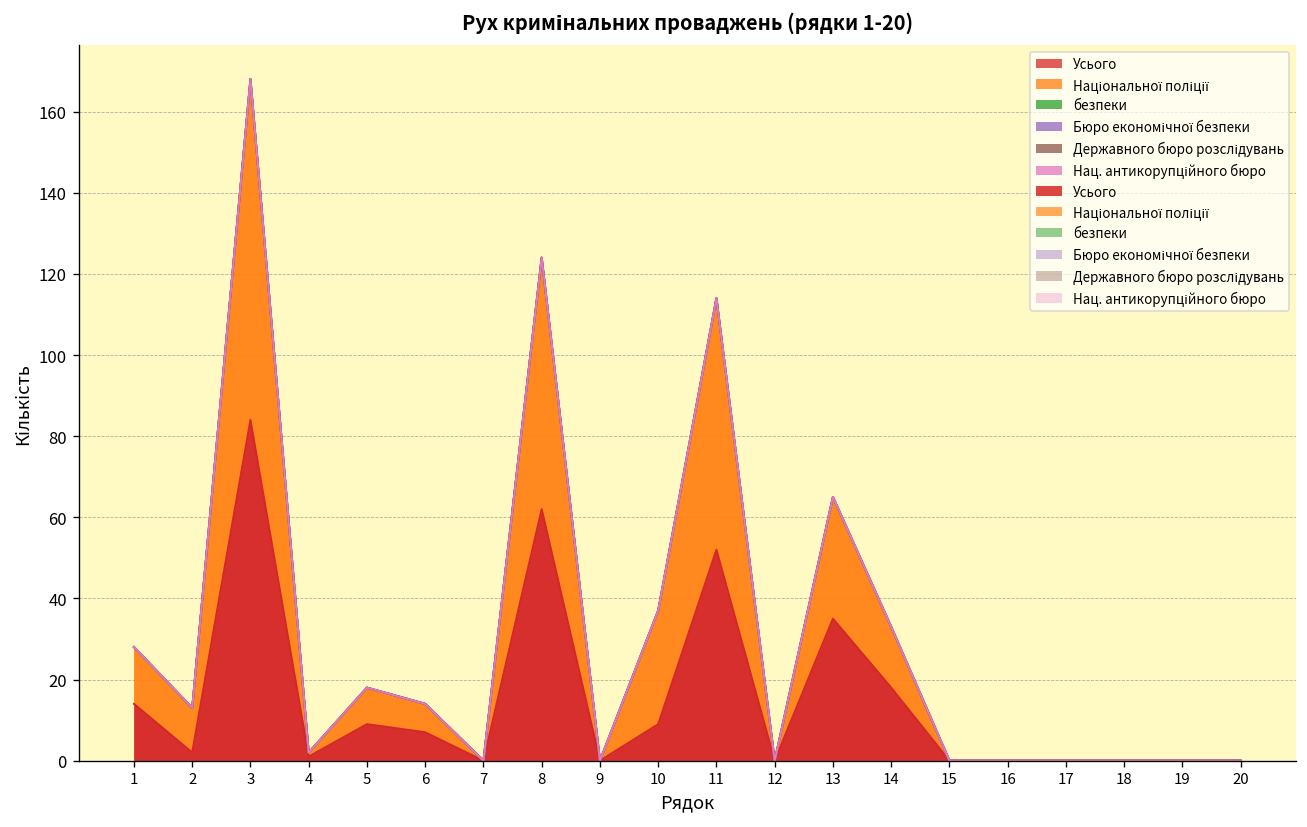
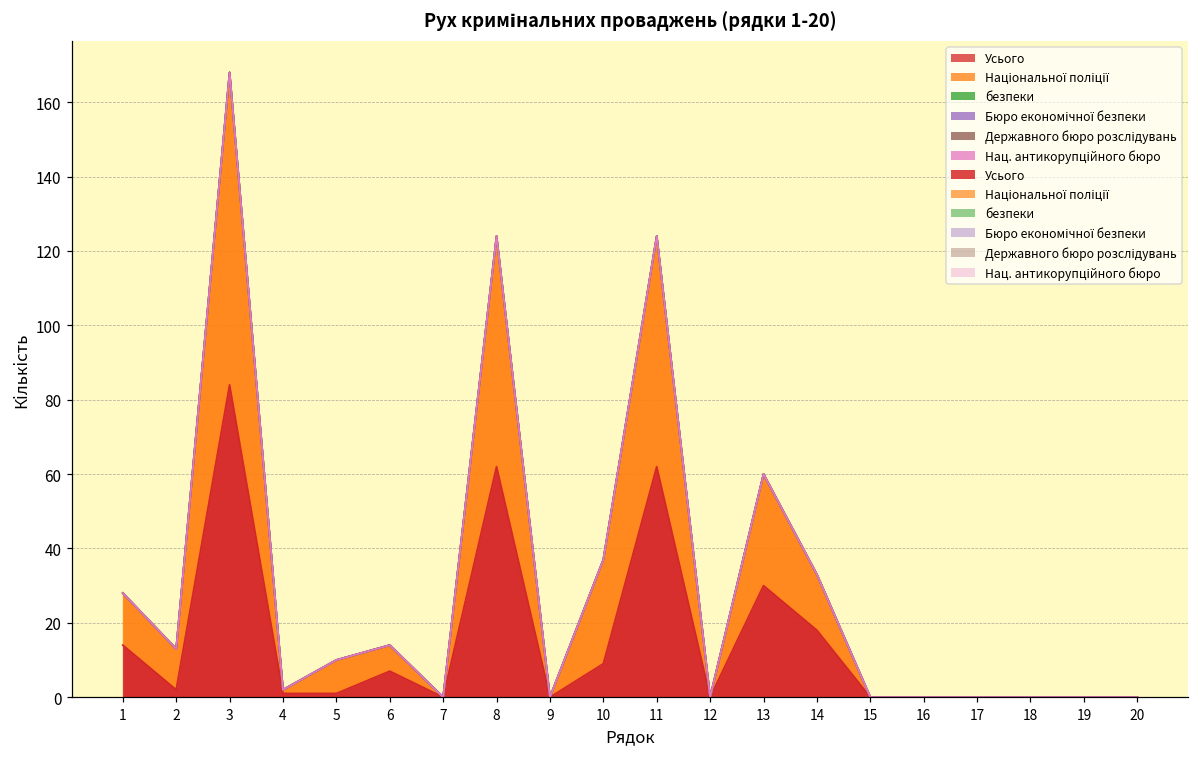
Усього, 5: 9 -> 1
Усього, 11: 52 -> 62
Усього, 13: 35 -> 30
